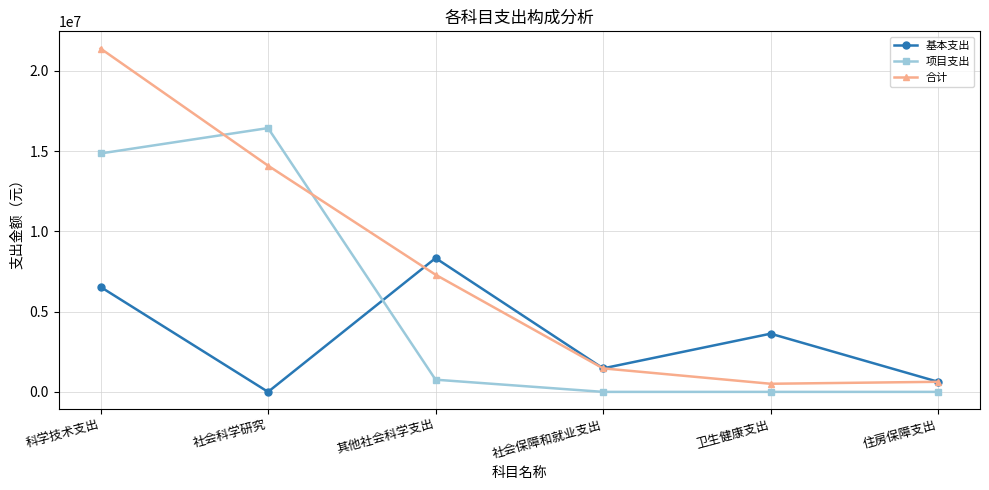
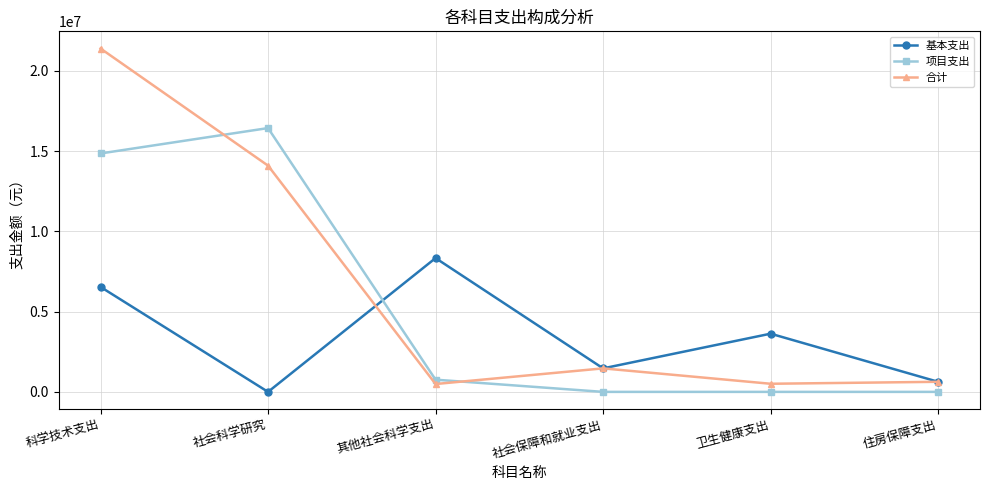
合计, 其他社会科学支出: 7300000 -> 500000
